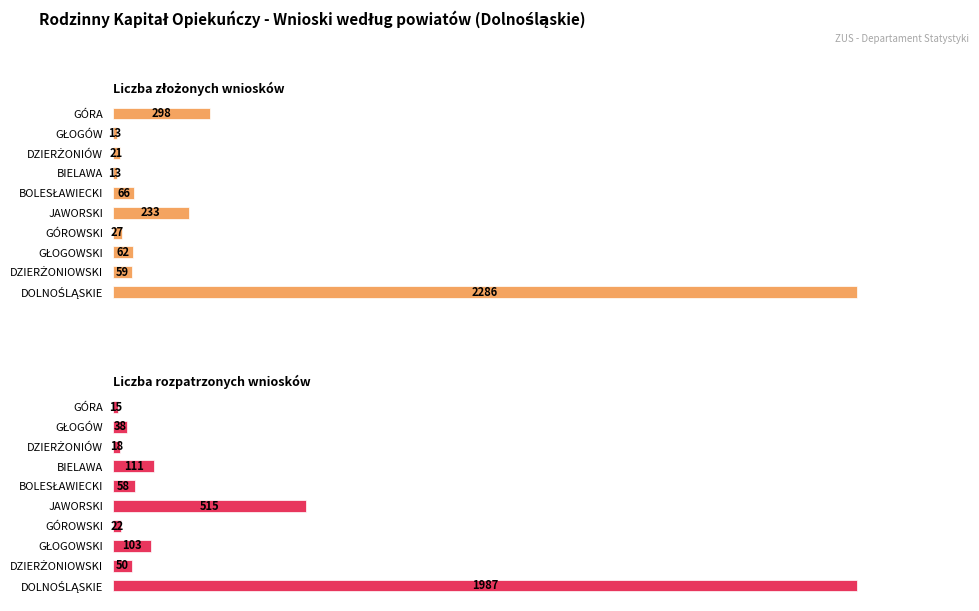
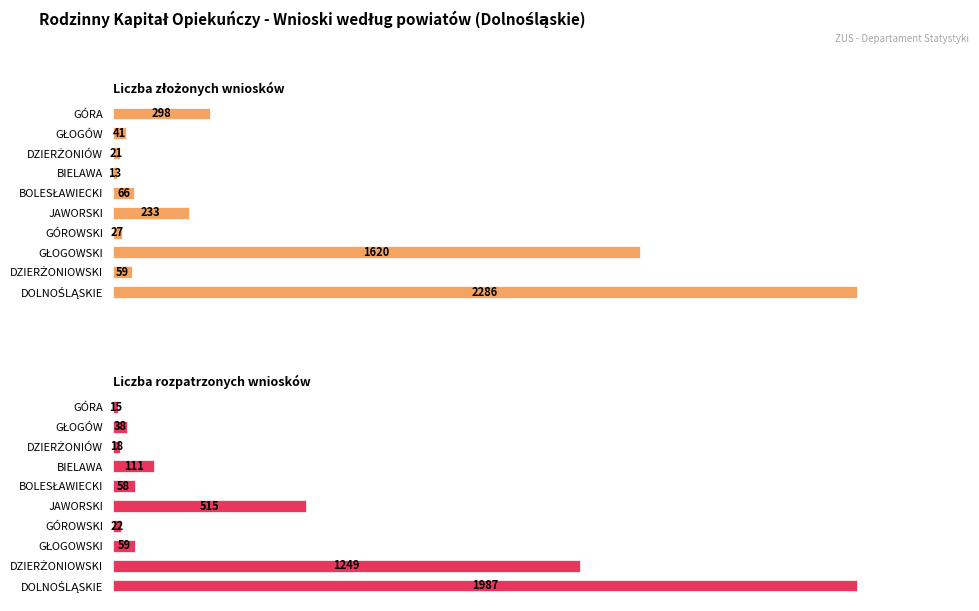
Liczba złożonych wniosków, GŁOGÓW: 13 -> 41
Liczba złożonych wniosków, GŁOGOWSKI: 62 -> 1620
Liczba rozpatrzonych wniosków, GŁOGOWSKI: 103 -> 59
Liczba rozpatrzonych wniosków, DZIERŻONIOWSKI: 50 -> 1249
